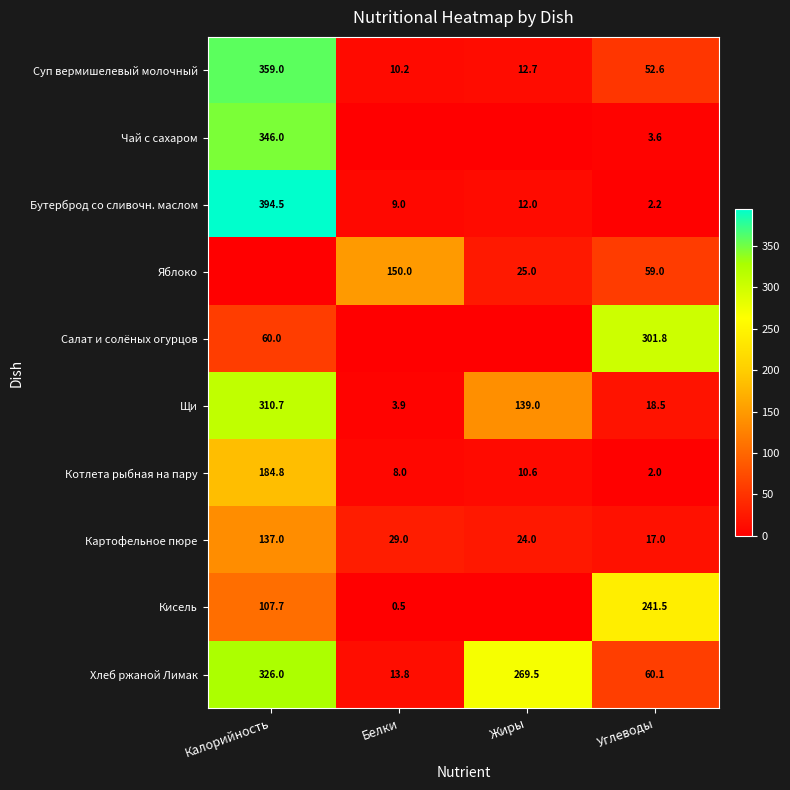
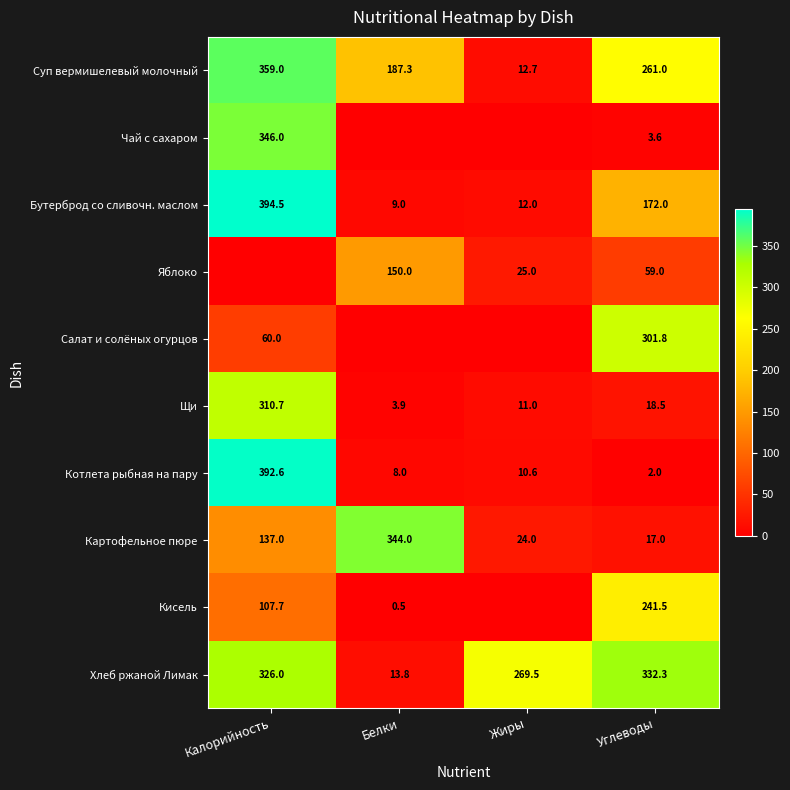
Суп вермишелевый молочный, Белки: 10.2 -> 187.3
Суп вермишелевый молочный, Углеводы: 52.6 -> 261.0
Бутерброд со сливочн. маслом, Углеводы: 2.2 -> 172.0
Щи, Жиры: 139.0 -> 11.0
Котлета рыбная на пару, Калорийность: 184.8 -> 392.6
Картофельное пюре, Белки: 29.0 -> 344.0
Хлеб ржаной Лимак, Углеводы: 60.1 -> 332.3
